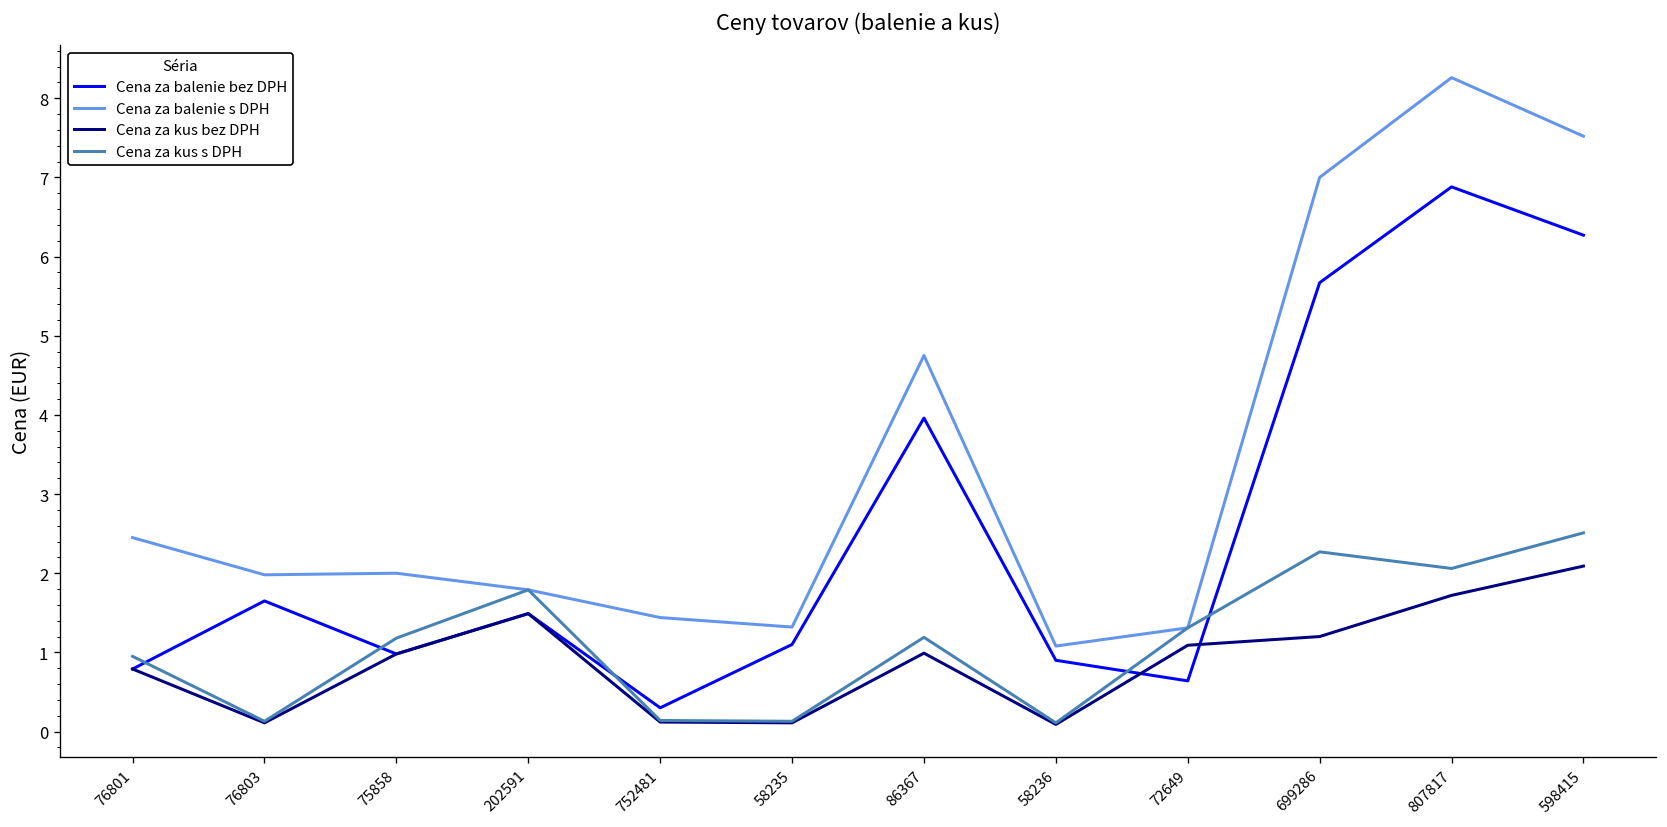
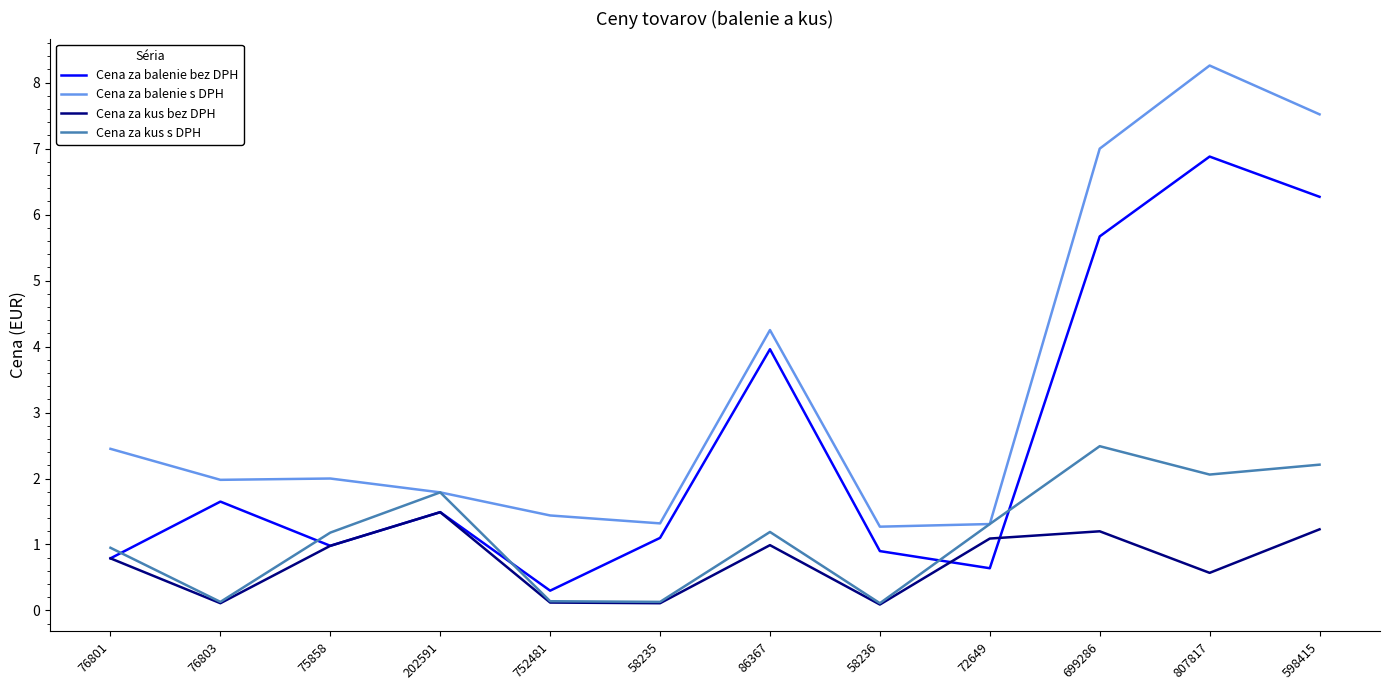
Cena za balenie s DPH, 86367: 4.8 -> 4.3
Cena za balenie s DPH, 58236: 1.1 -> 1.3
Cena za kus s DPH, 699286: 2.3 -> 2.5
Cena za kus bez DPH, 807817: 1.7 -> 0.6
Cena za kus bez DPH, 598415: 2.1 -> 1.2
Cena za kus s DPH, 598415: 2.5 -> 2.2
